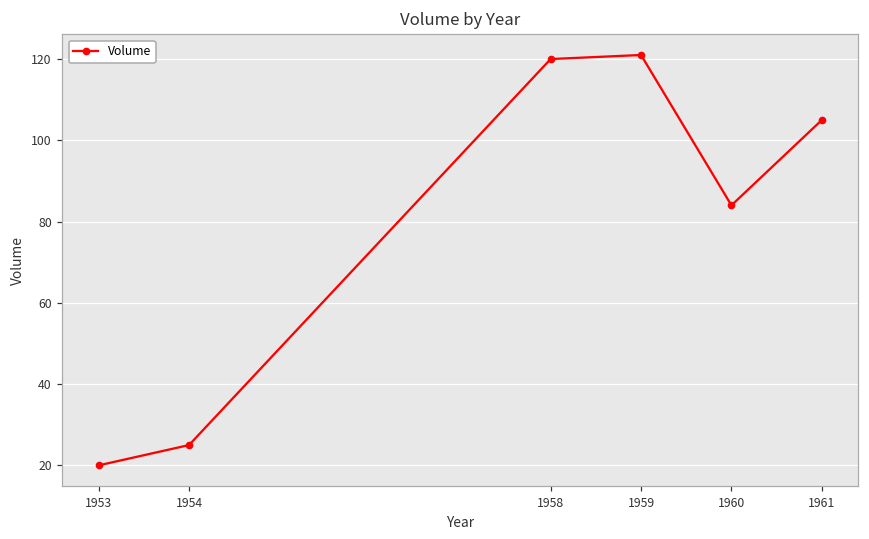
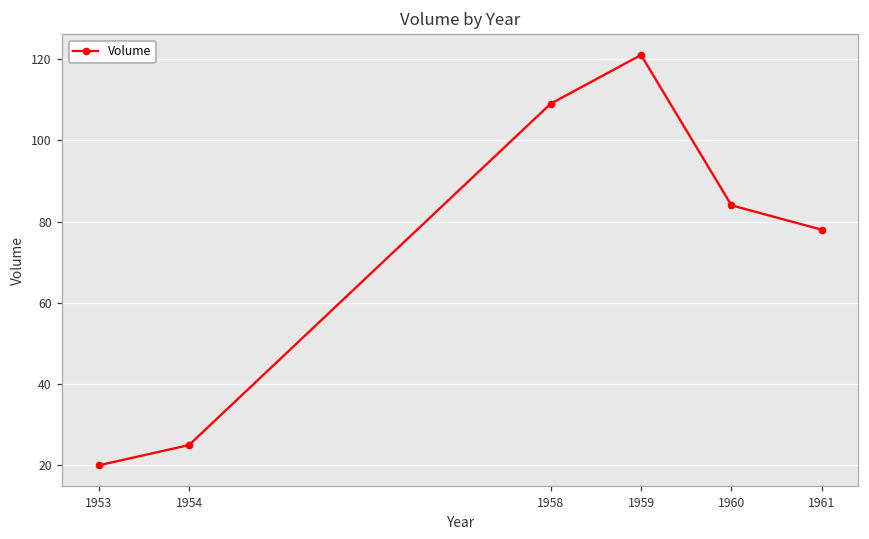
1958: 120 -> 109
1961: 105 -> 78
